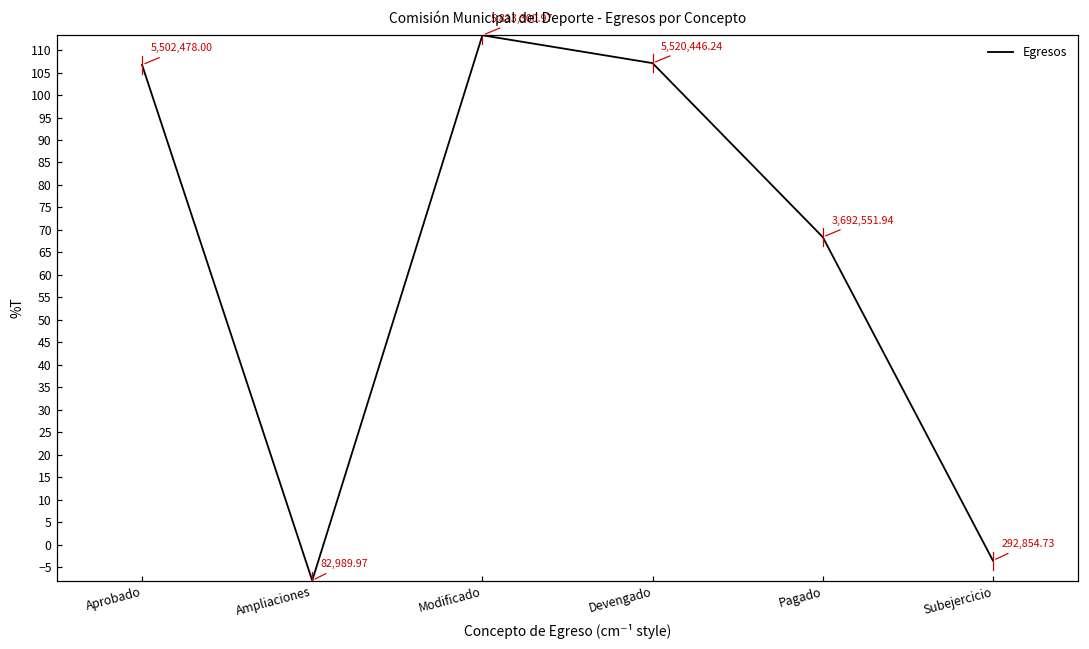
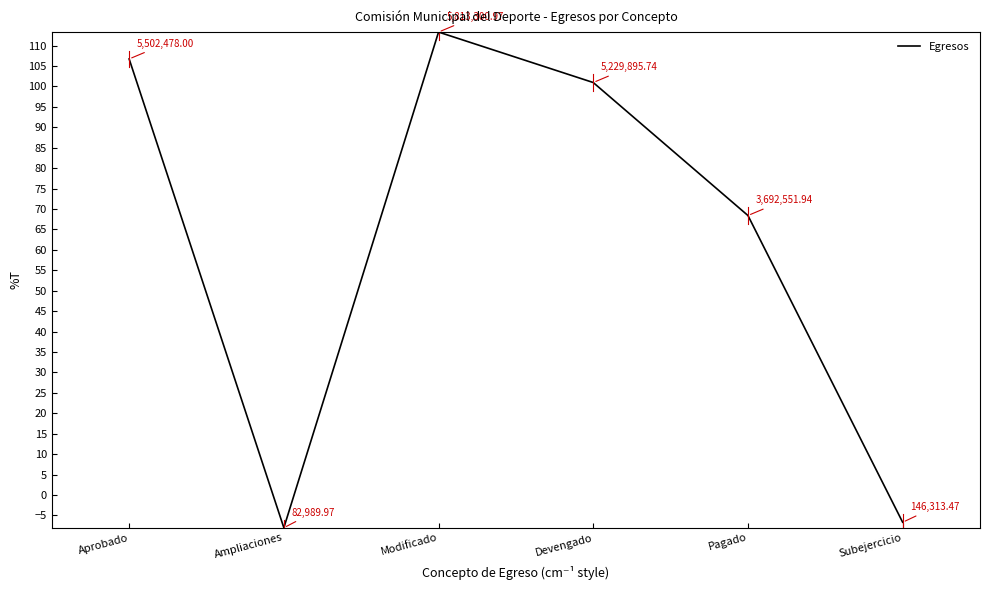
Egresos, Devengado: 5,520,446.24 -> 5,229,895.74
Egresos, Subejercicio: 292,854.73 -> 146,313.47
